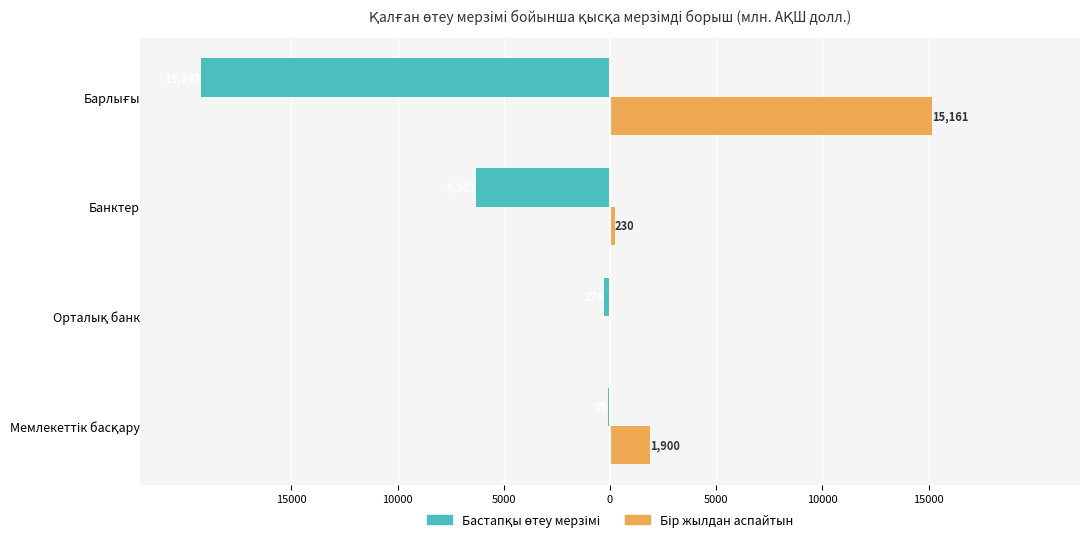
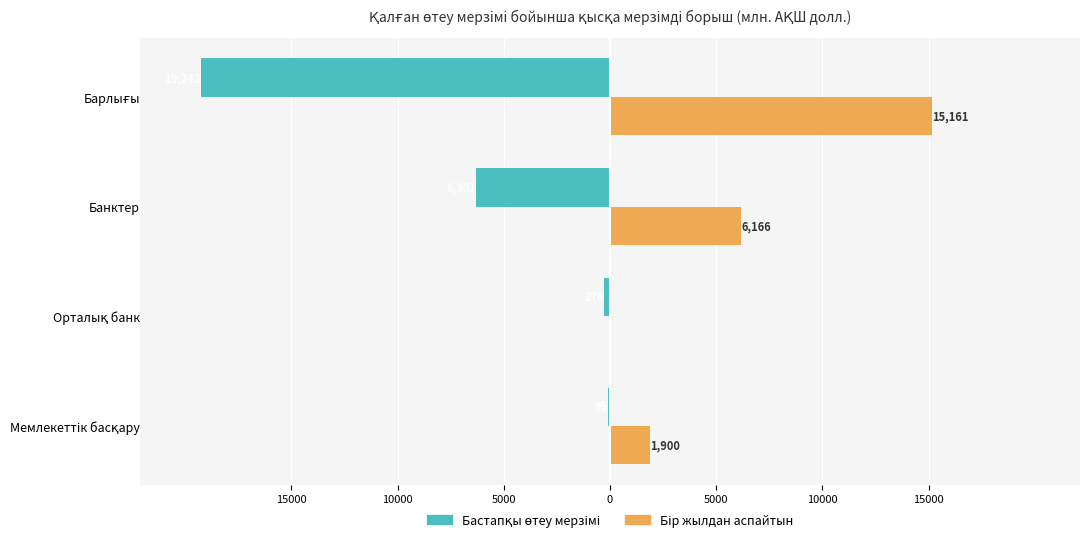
Бір жылдан аспайтын, Банктер: 230 -> 6,166
